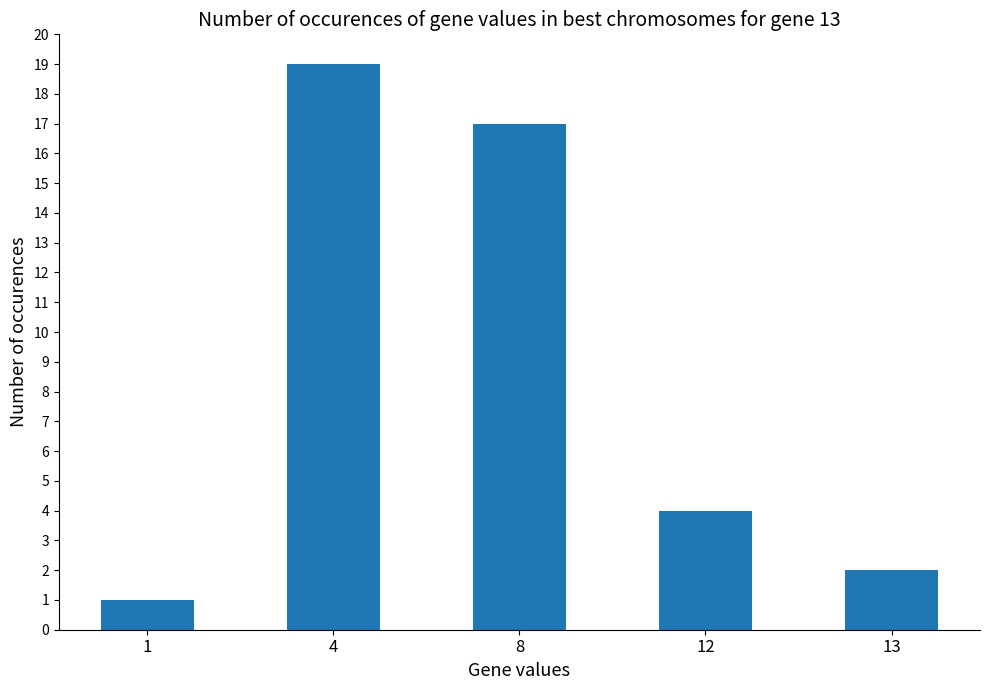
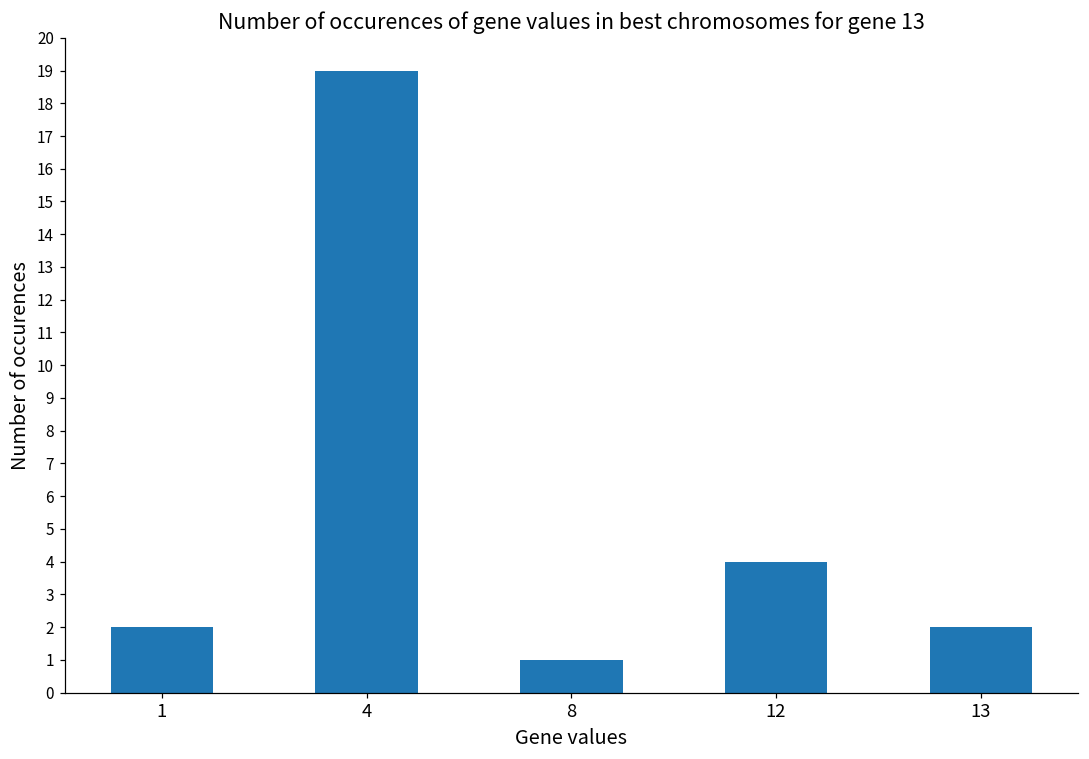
1: 1 -> 2
8: 17 -> 1
